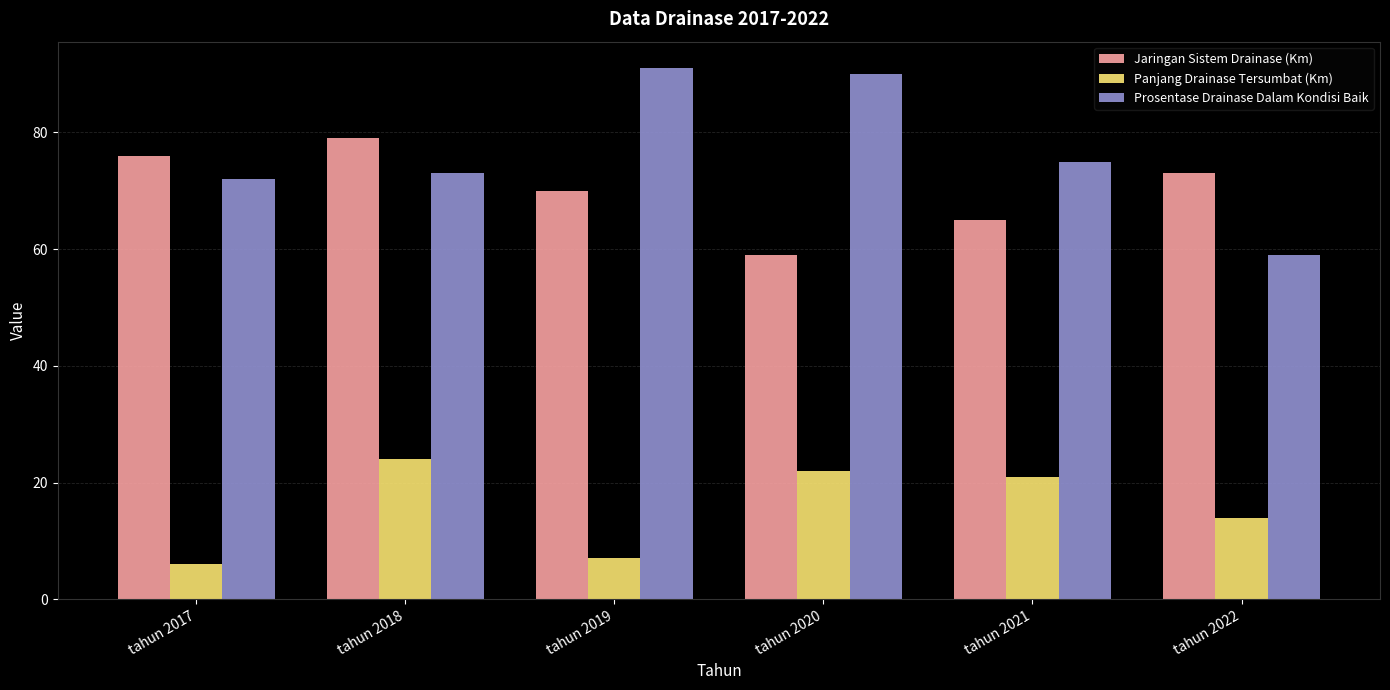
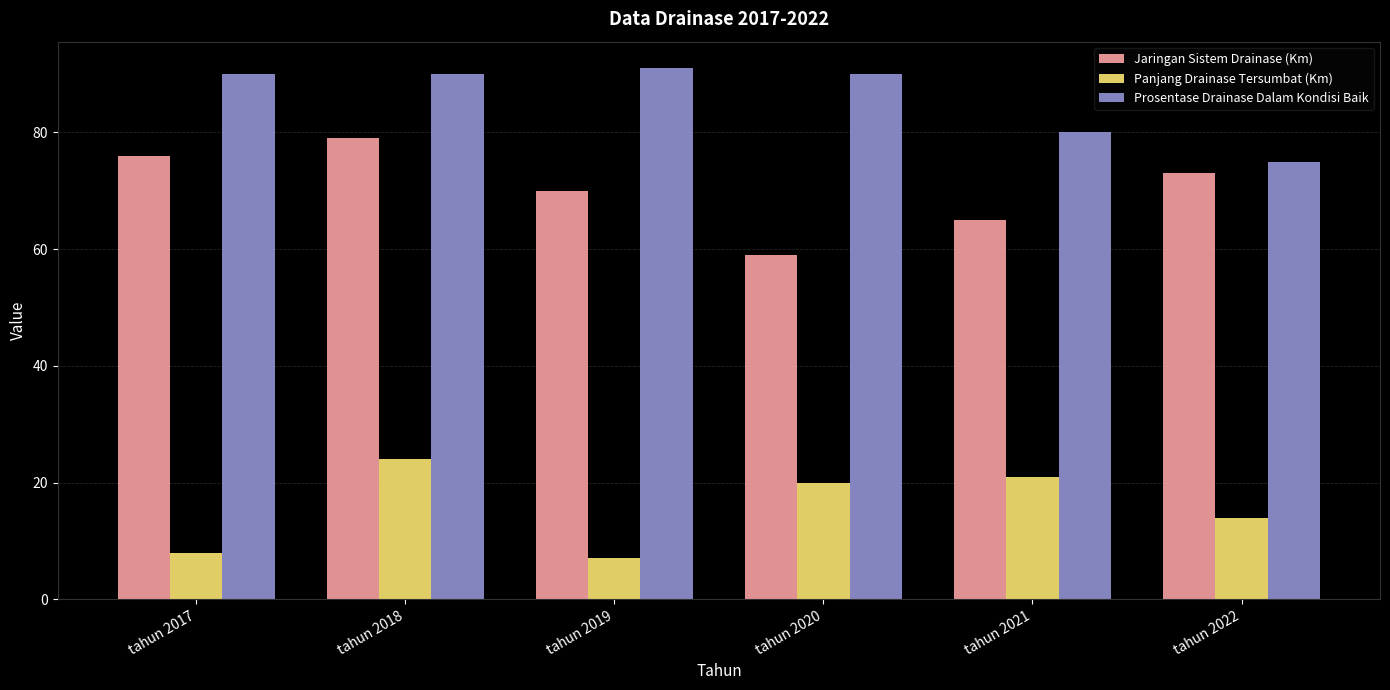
Panjang Drainase Tersumbat (Km), tahun 2017: 6 -> 8
Prosentase Drainase Dalam Kondisi Baik, tahun 2017: 72 -> 90
Prosentase Drainase Dalam Kondisi Baik, tahun 2018: 73 -> 90
Panjang Drainase Tersumbat (Km), tahun 2020: 22 -> 20
Prosentase Drainase Dalam Kondisi Baik, tahun 2021: 75 -> 80
Prosentase Drainase Dalam Kondisi Baik, tahun 2022: 59 -> 75
